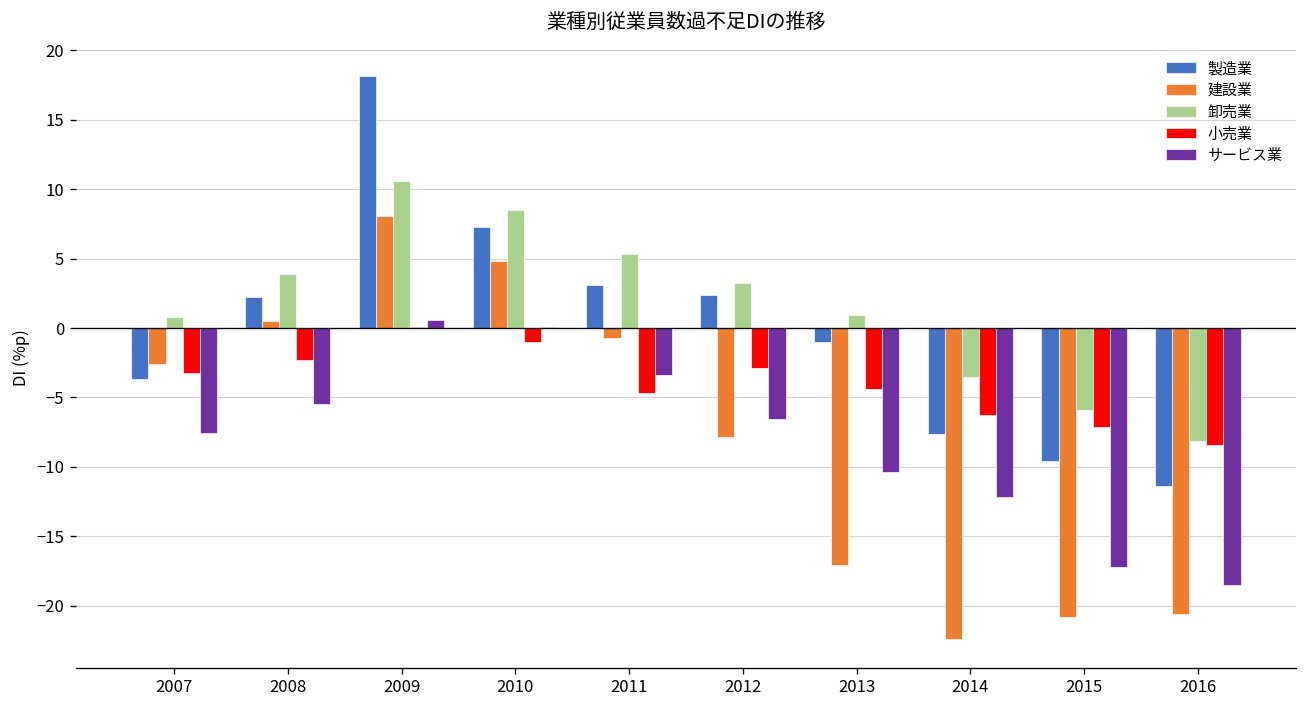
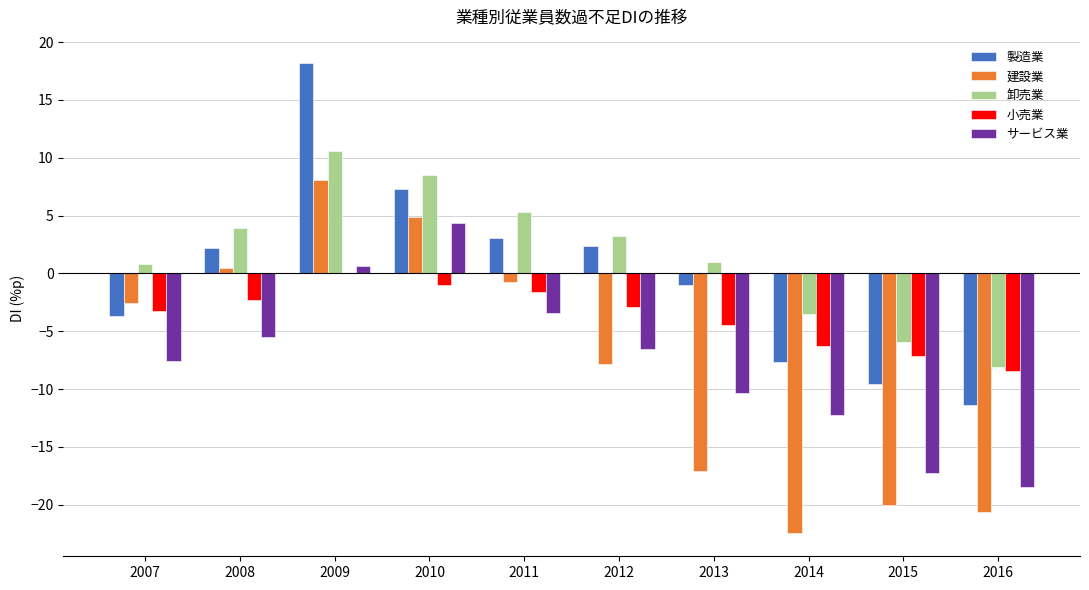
サービス業, 2010: 0.1 -> 4.3
小売業, 2011: -4.7 -> -1.6
建設業, 2015: -20.8 -> -20.0
